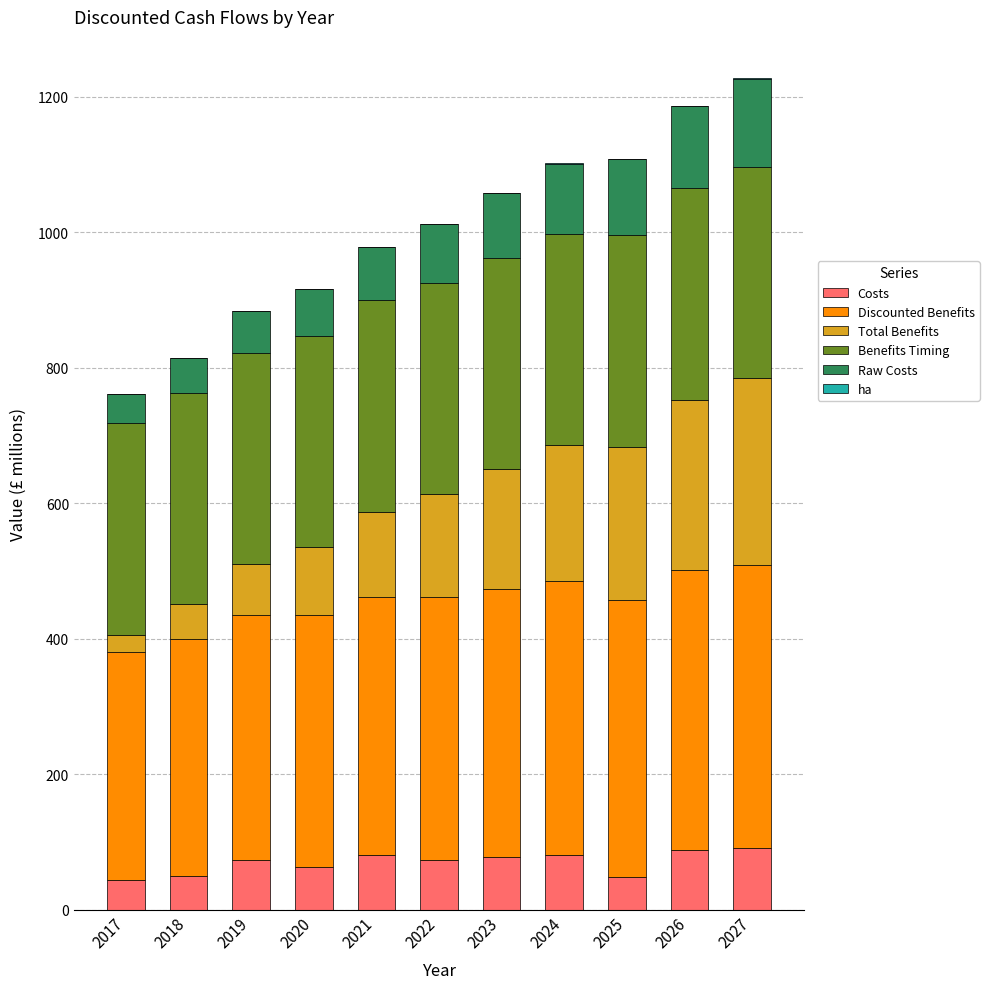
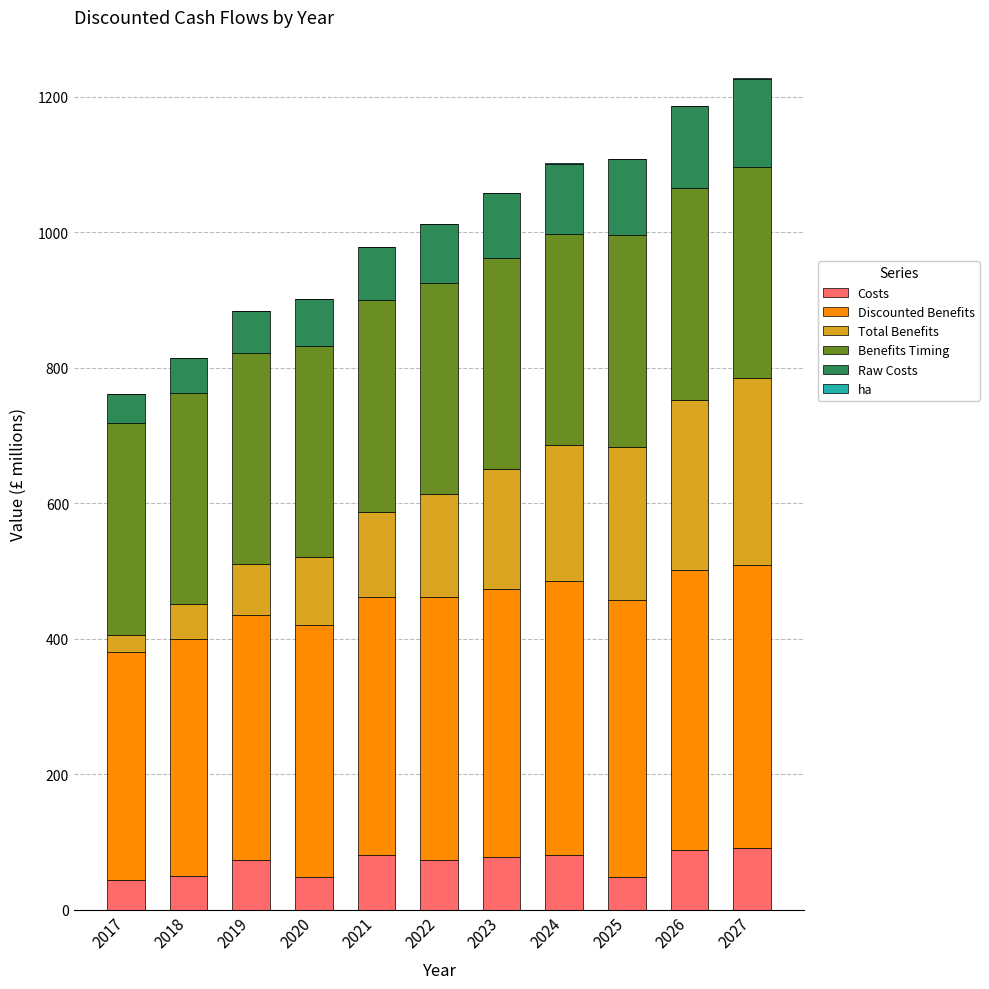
Costs, 2020: 60 -> 50
